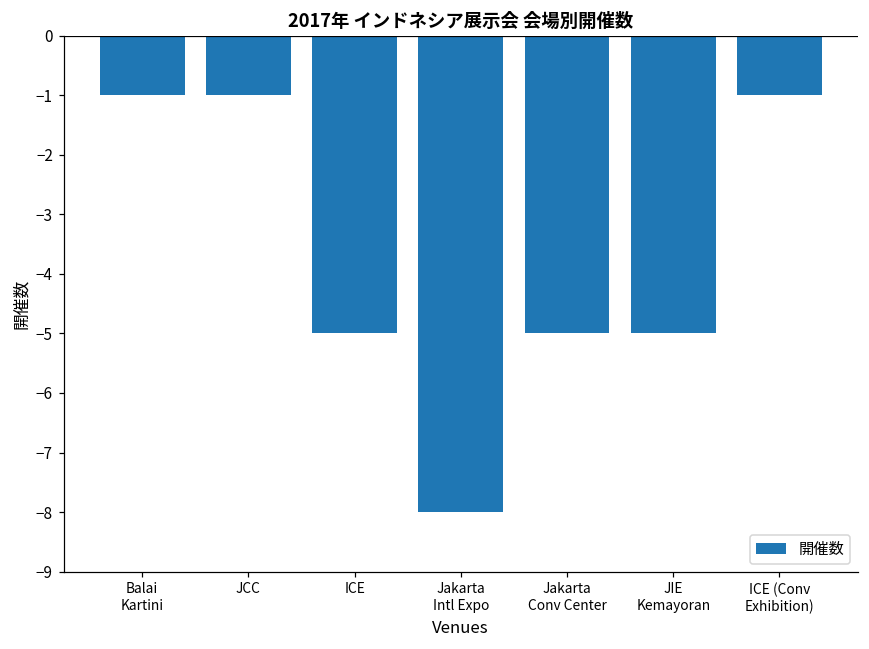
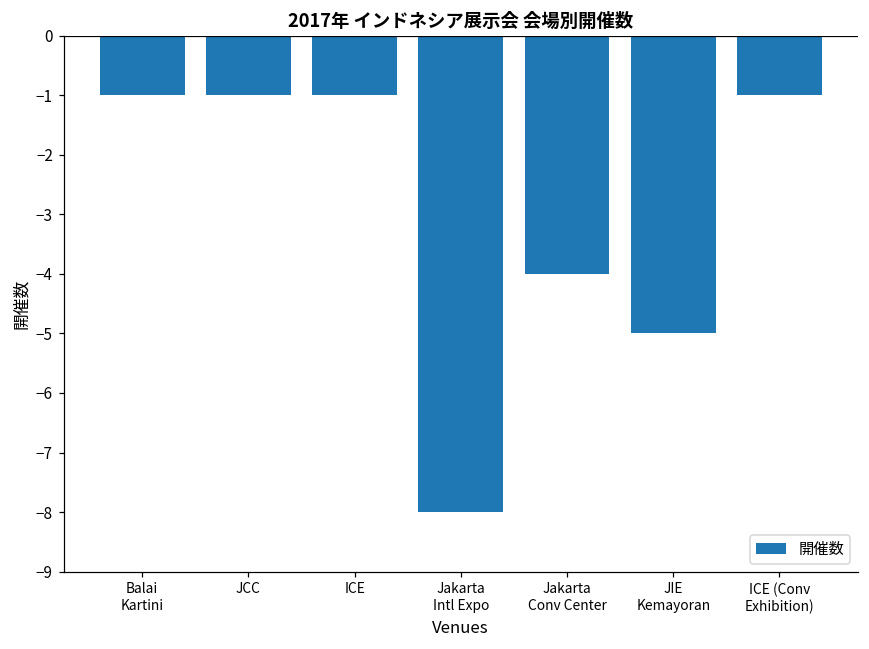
ICE: -5 -> -1
Jakarta Conv Center: -5 -> -4
